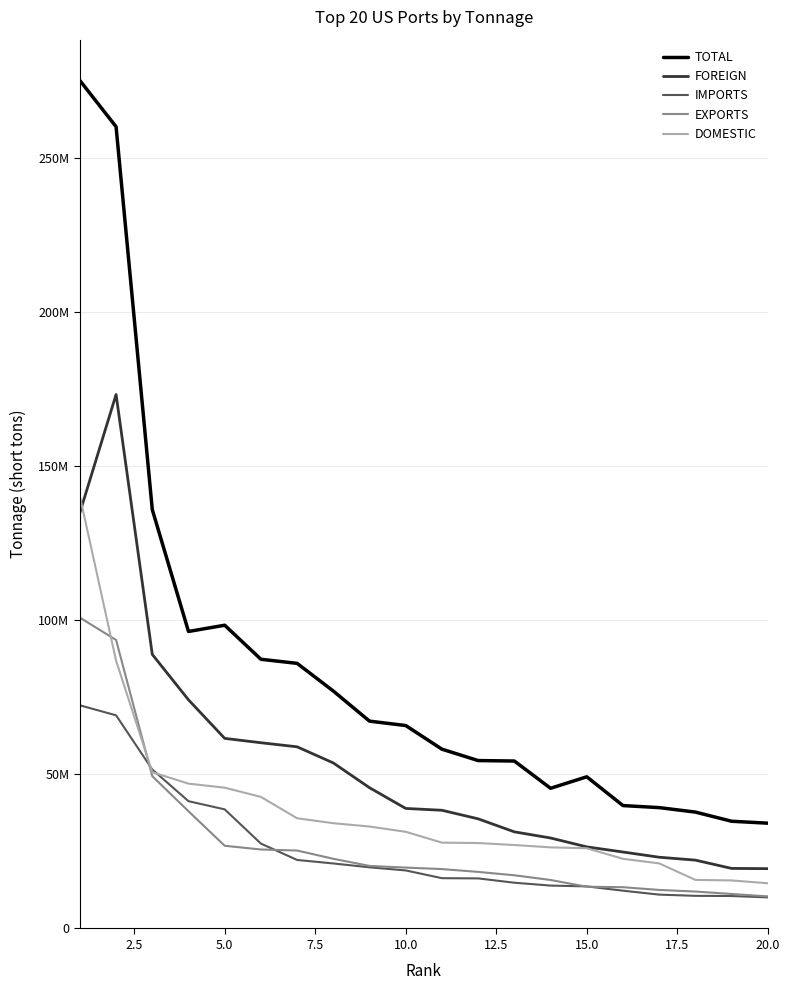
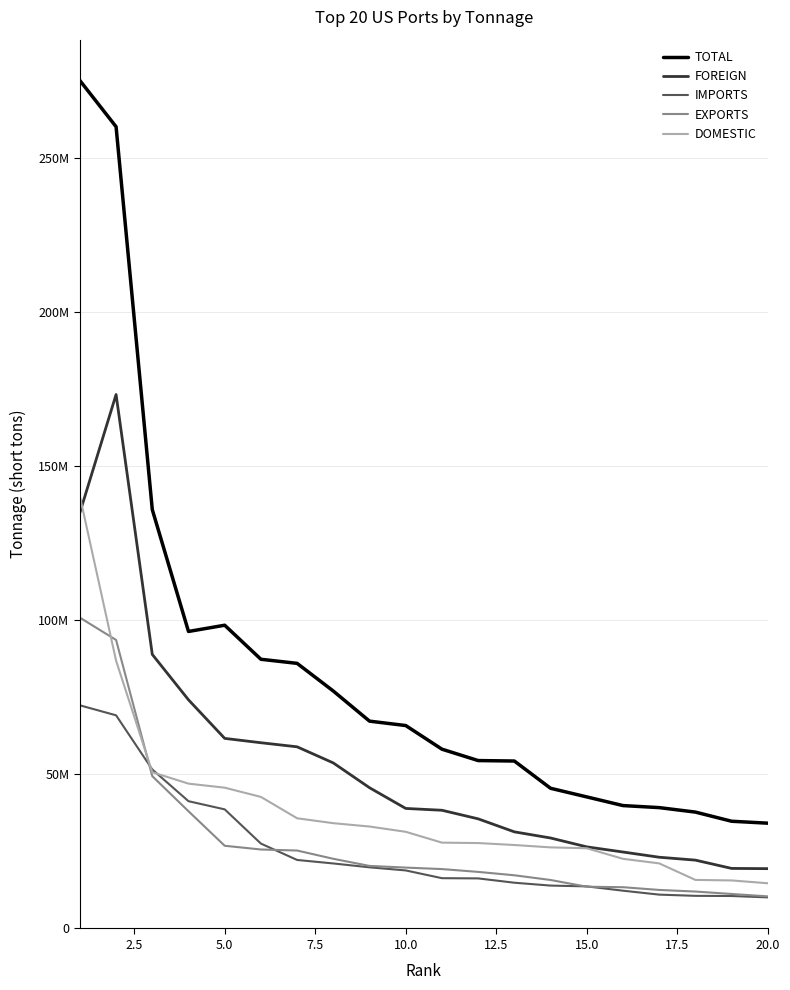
TOTAL, 15.0: 49000000 -> 43000000
